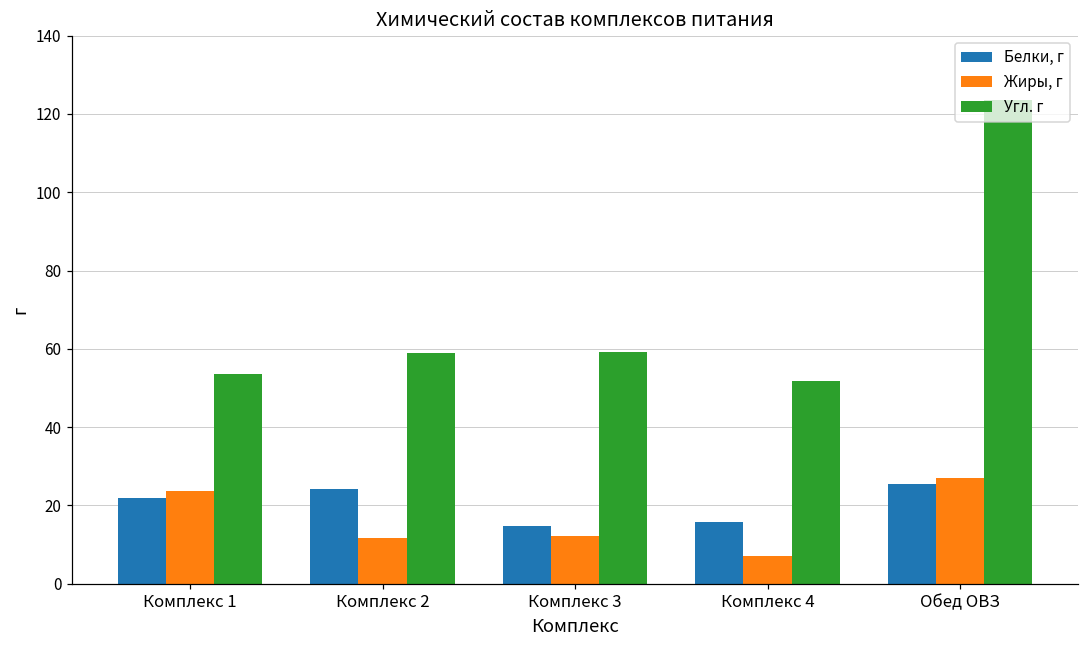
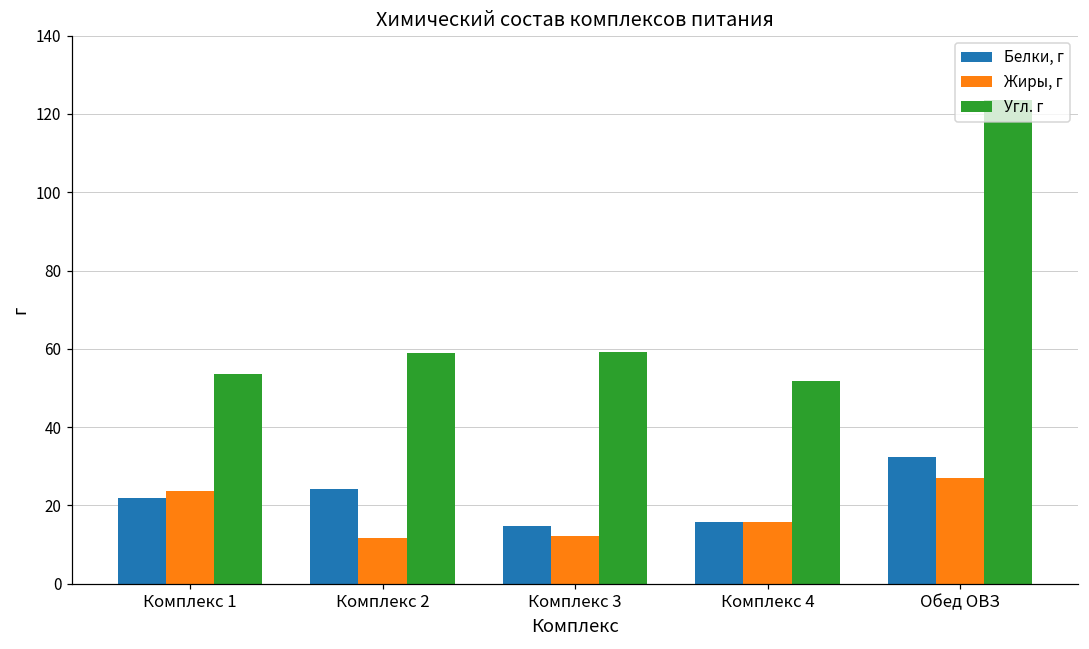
Жиры, г, Комплекс 4: 7 -> 16
Белки, г, Обед ОВЗ: 25 -> 32
